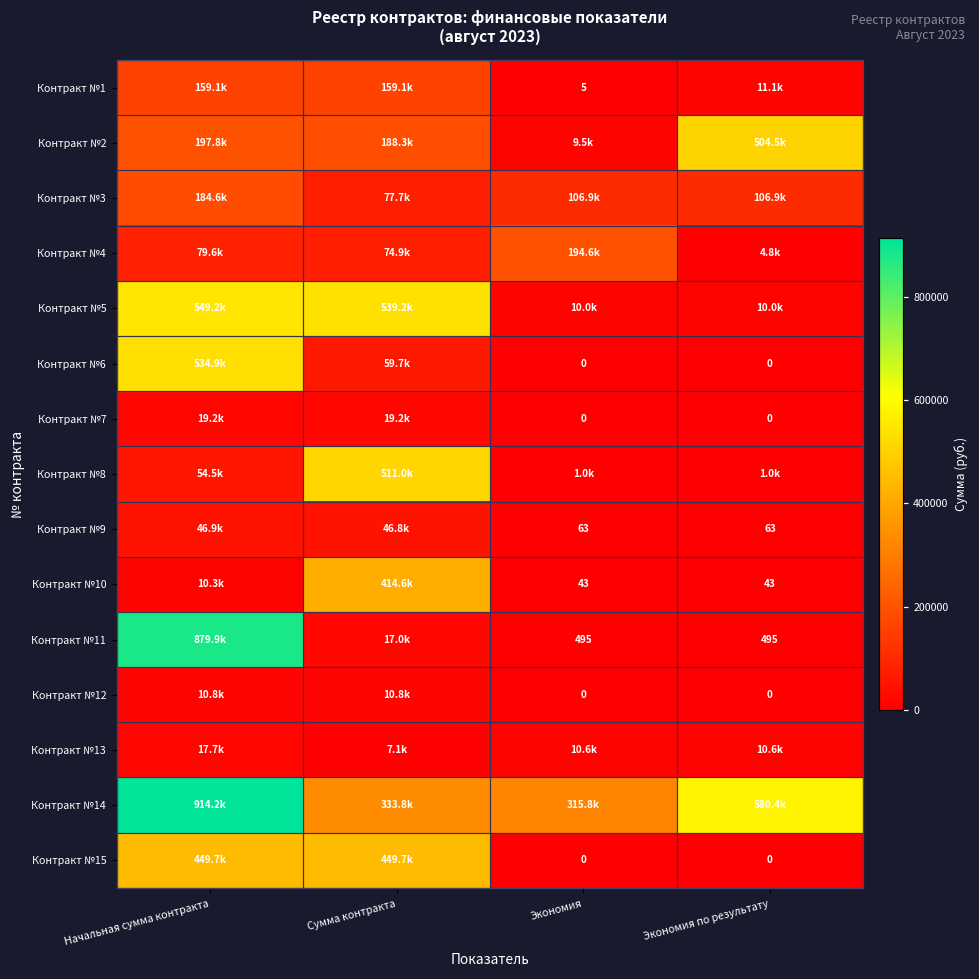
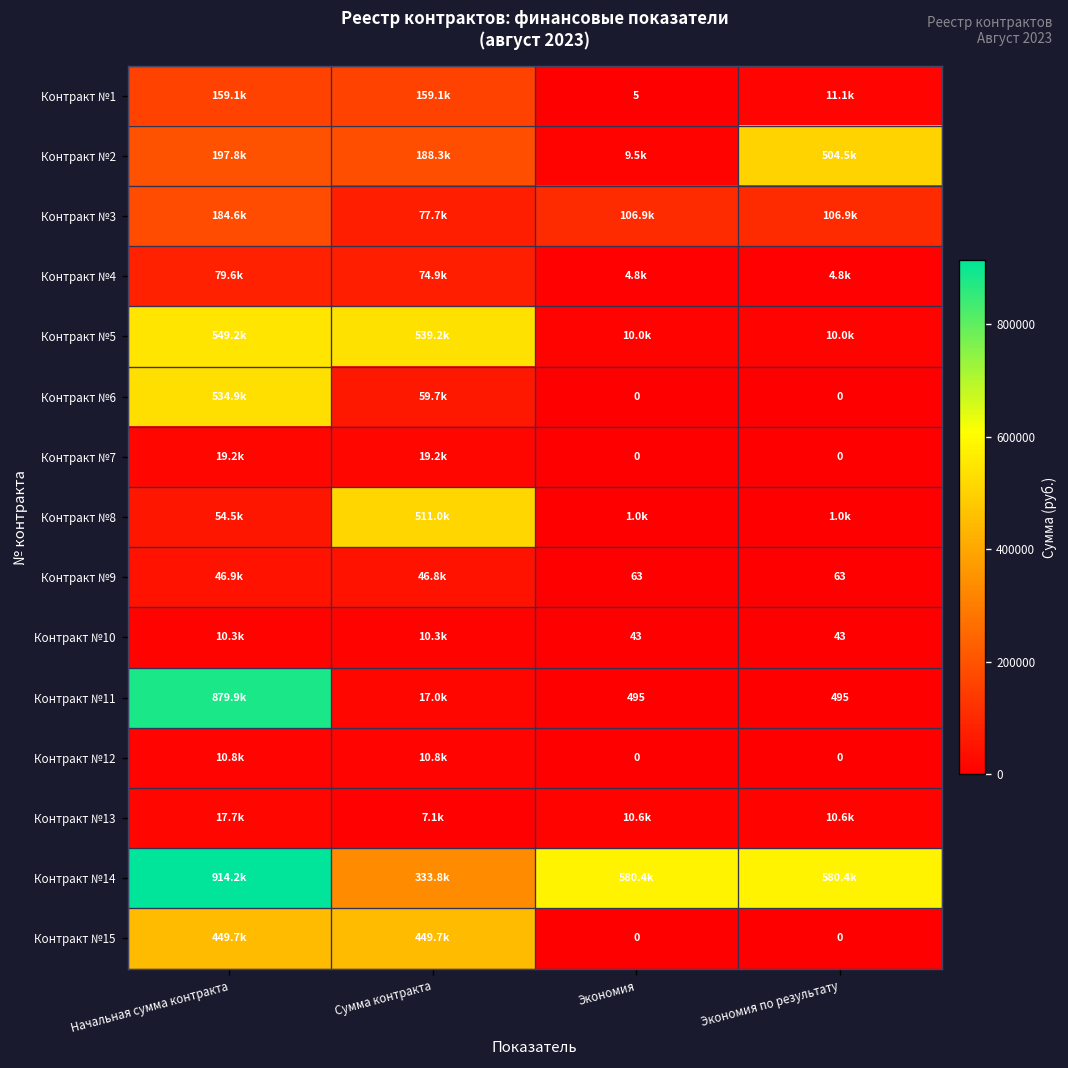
Контракт №4, Экономия: 194.6k -> 4.8k
Контракт №10, Сумма контракта: 414.6k -> 10.3k
Контракт №14, Экономия: 315.8k -> 580.4k
